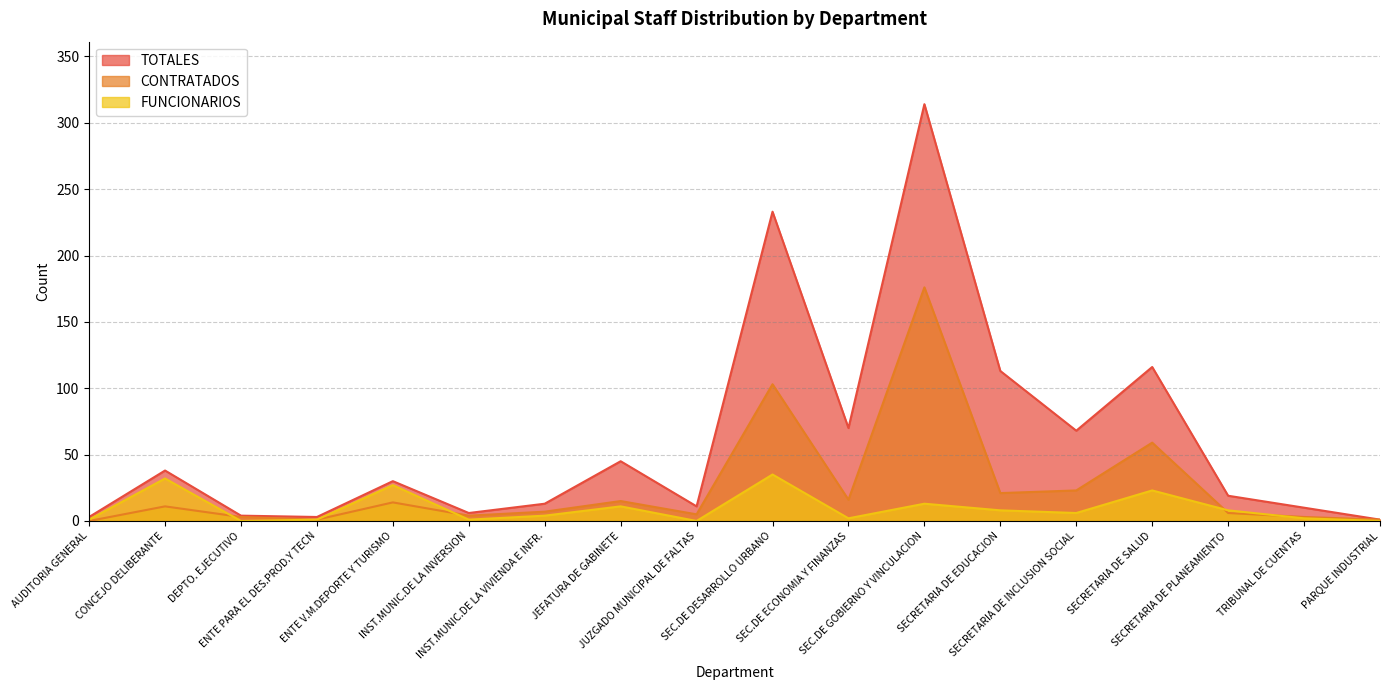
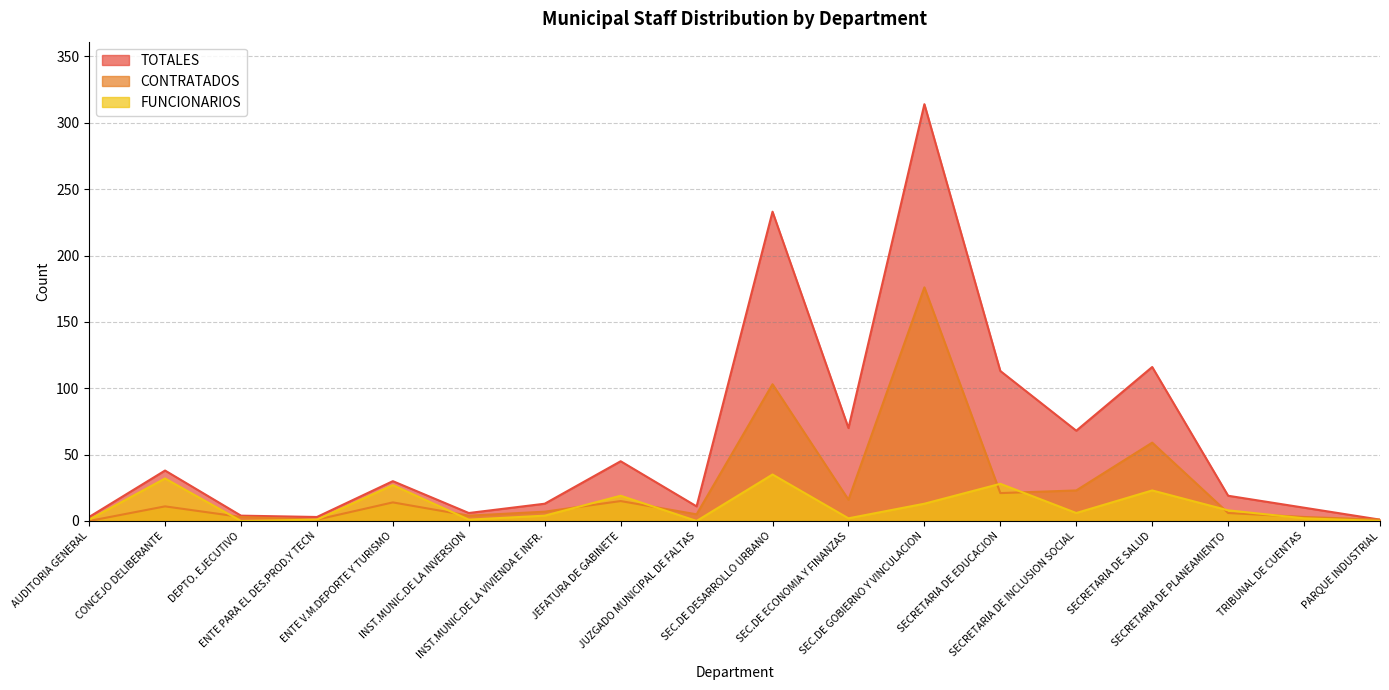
FUNCIONARIOS, JEFATURA DE GABINETE: 11 -> 19
FUNCIONARIOS, SECRETARIA DE EDUCACION: 8 -> 28
